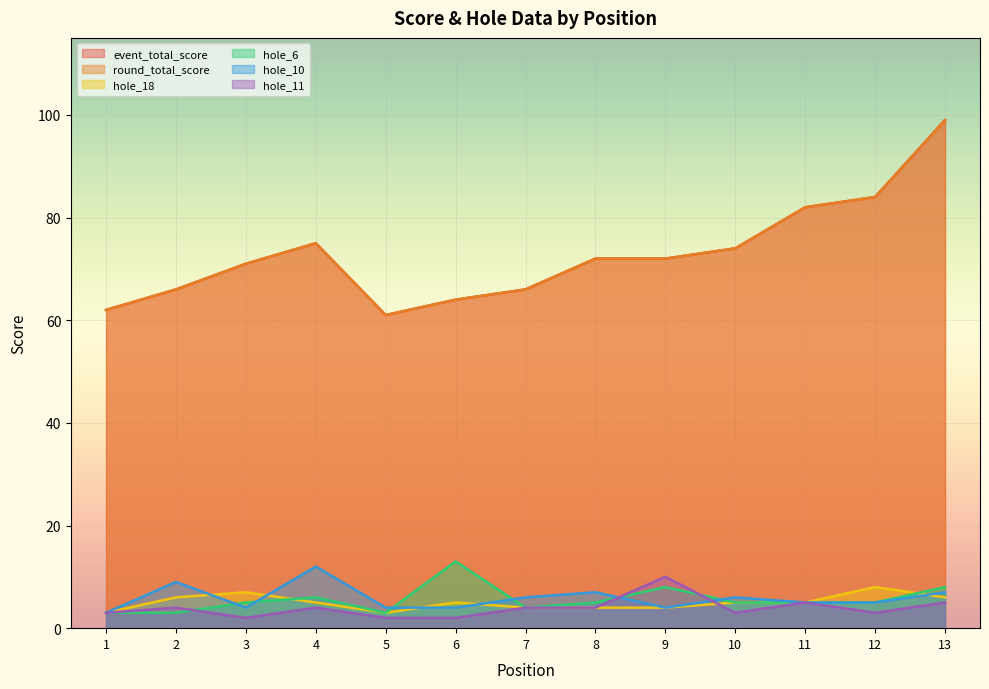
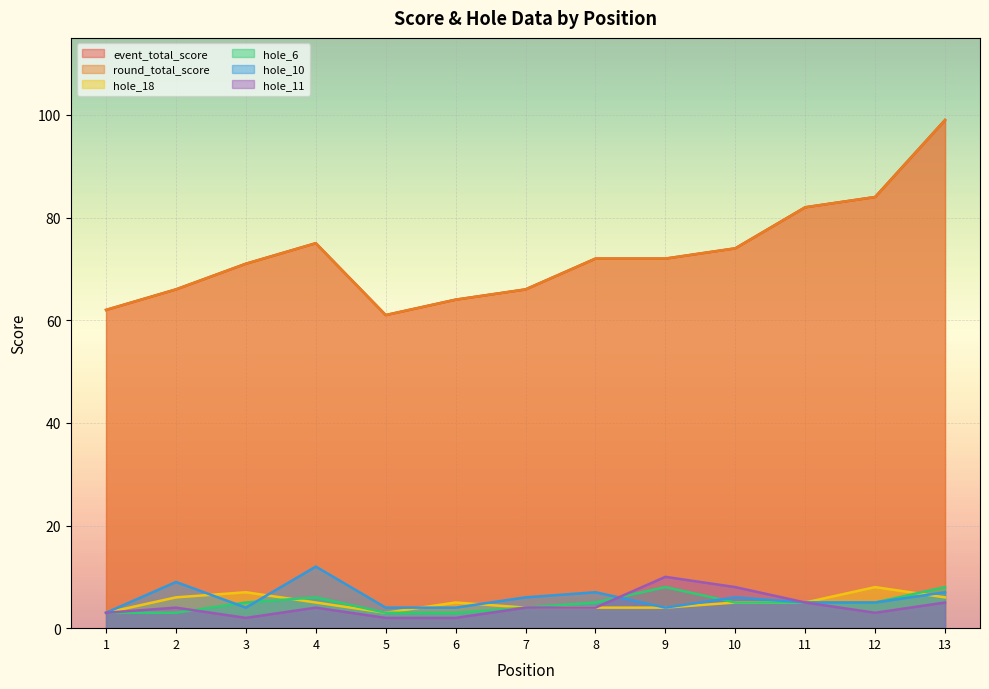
hole_6, 6: 13 -> 3
hole_11, 10: 3 -> 8
